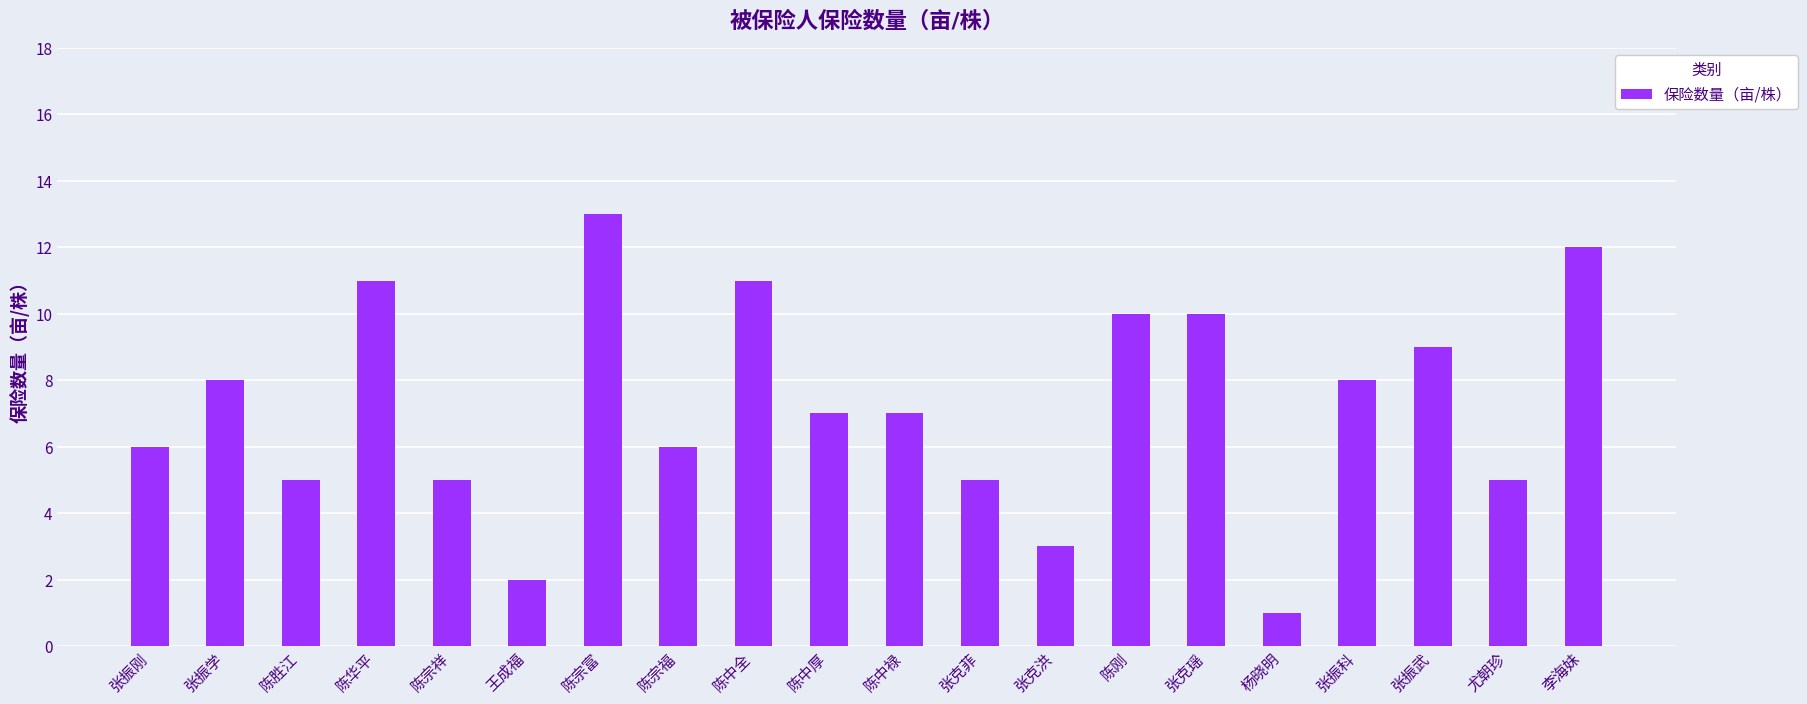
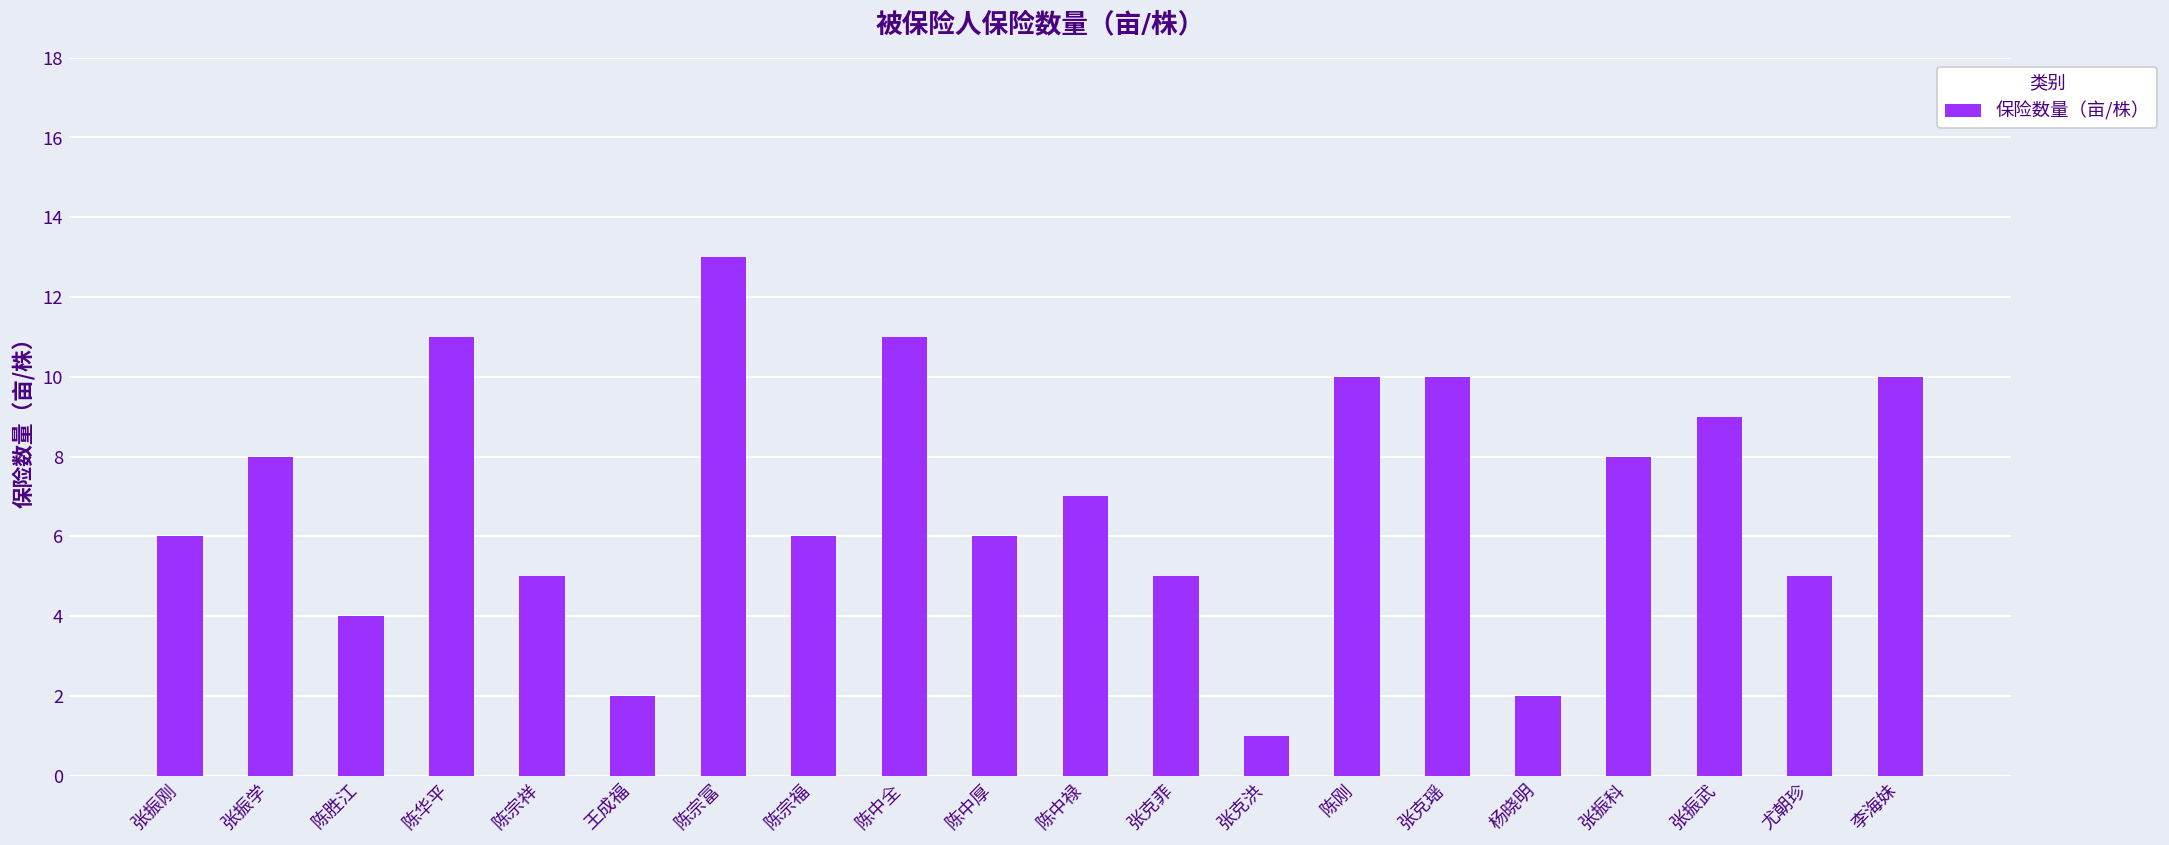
陈胜江: 5 -> 4
陈中厚: 7 -> 6
张克洪: 3 -> 1
杨晓明: 1 -> 2
李海妹: 12 -> 10
